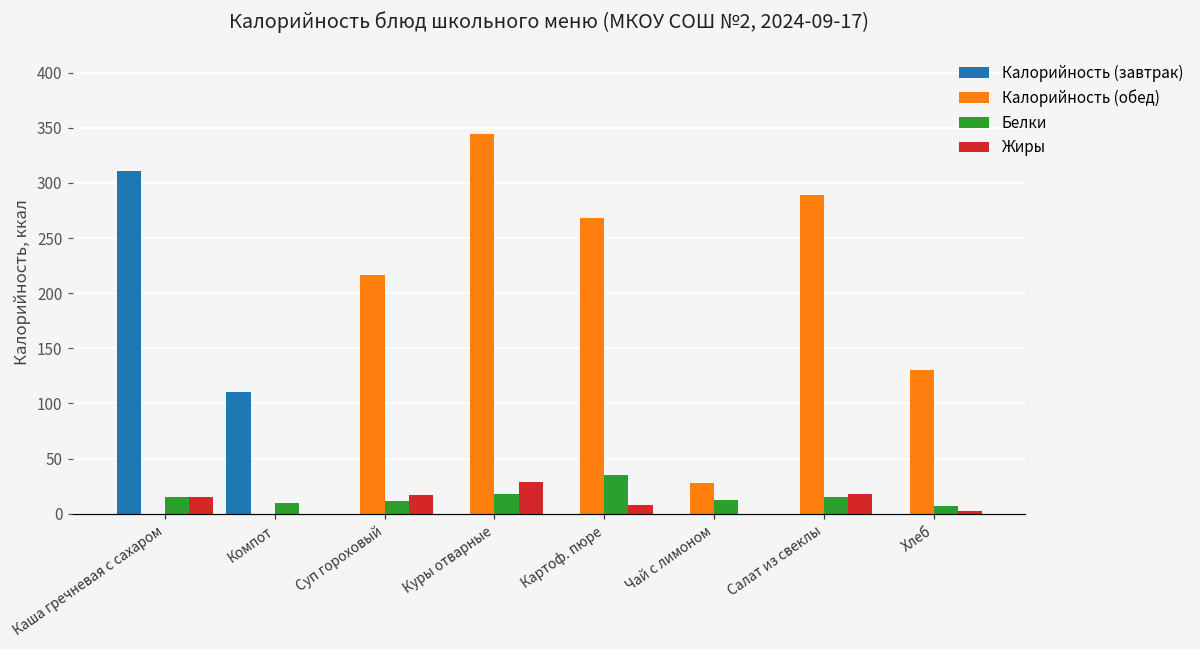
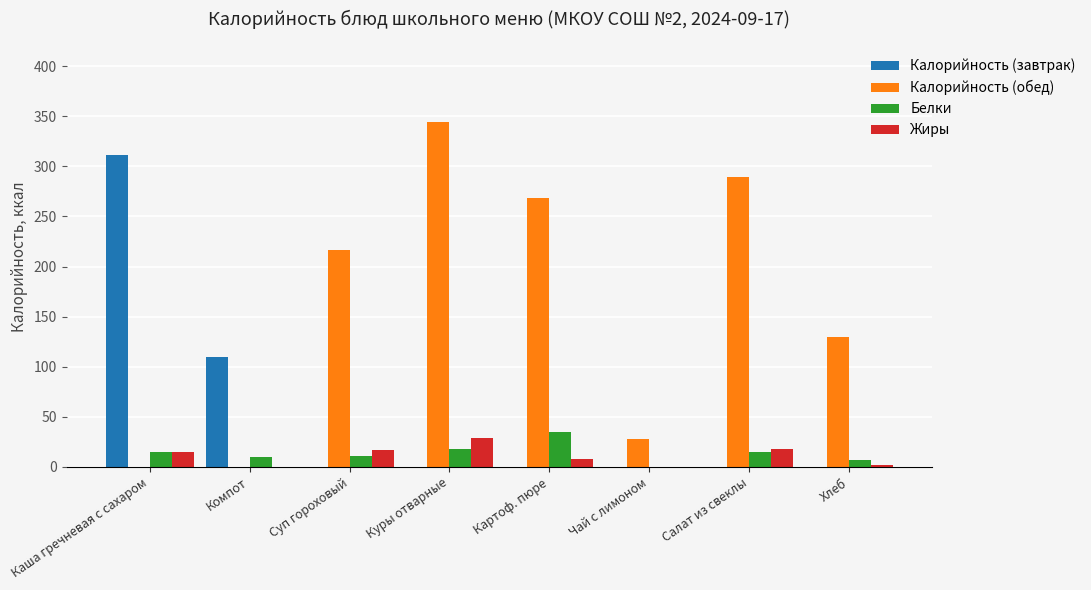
Белки, Чай с лимоном: 13 -> 0
